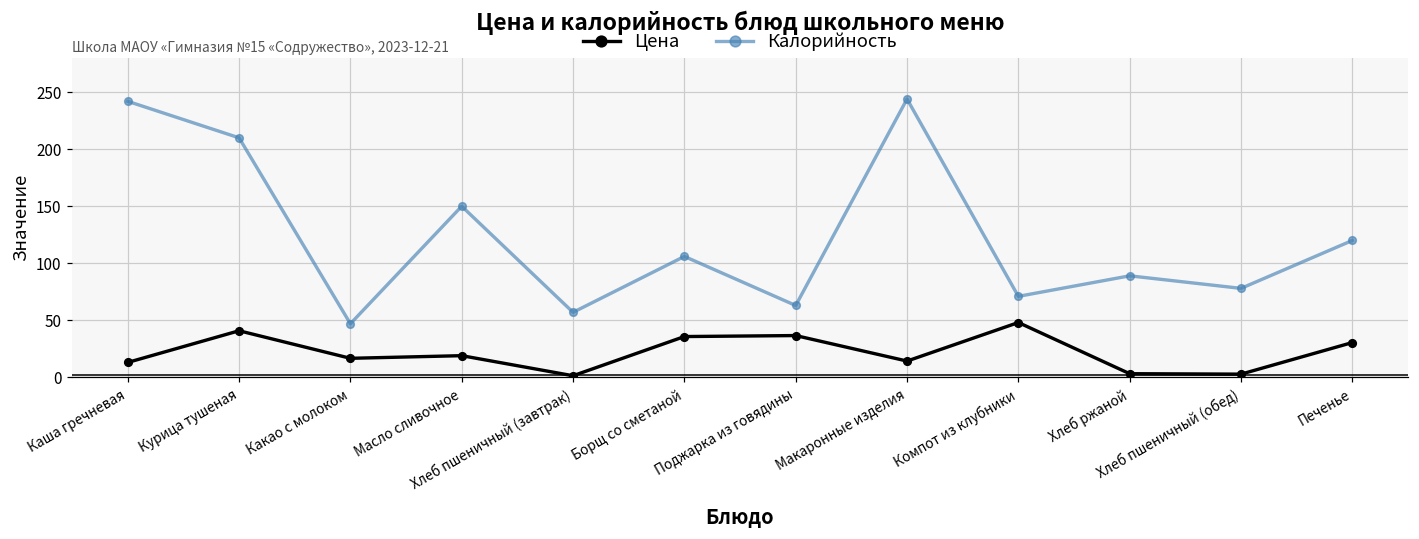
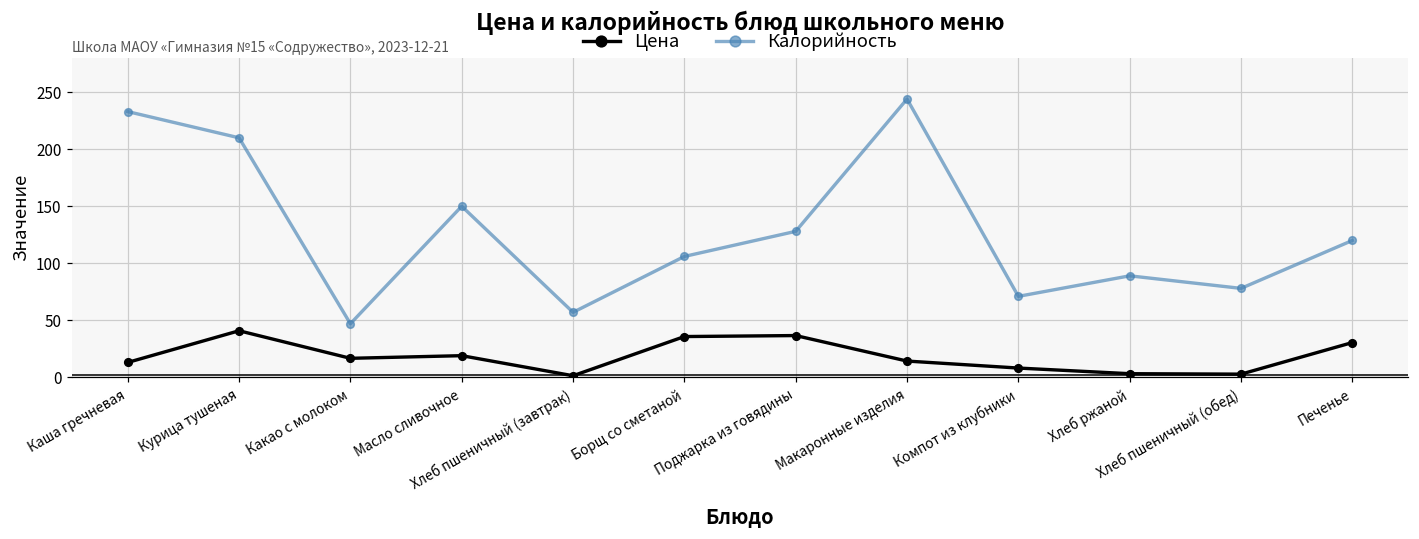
Калорийность, Каша гречневая: 242 -> 233
Калорийность, Поджарка из говядины: 63 -> 128
Цена, Компот из клубники: 48 -> 8
